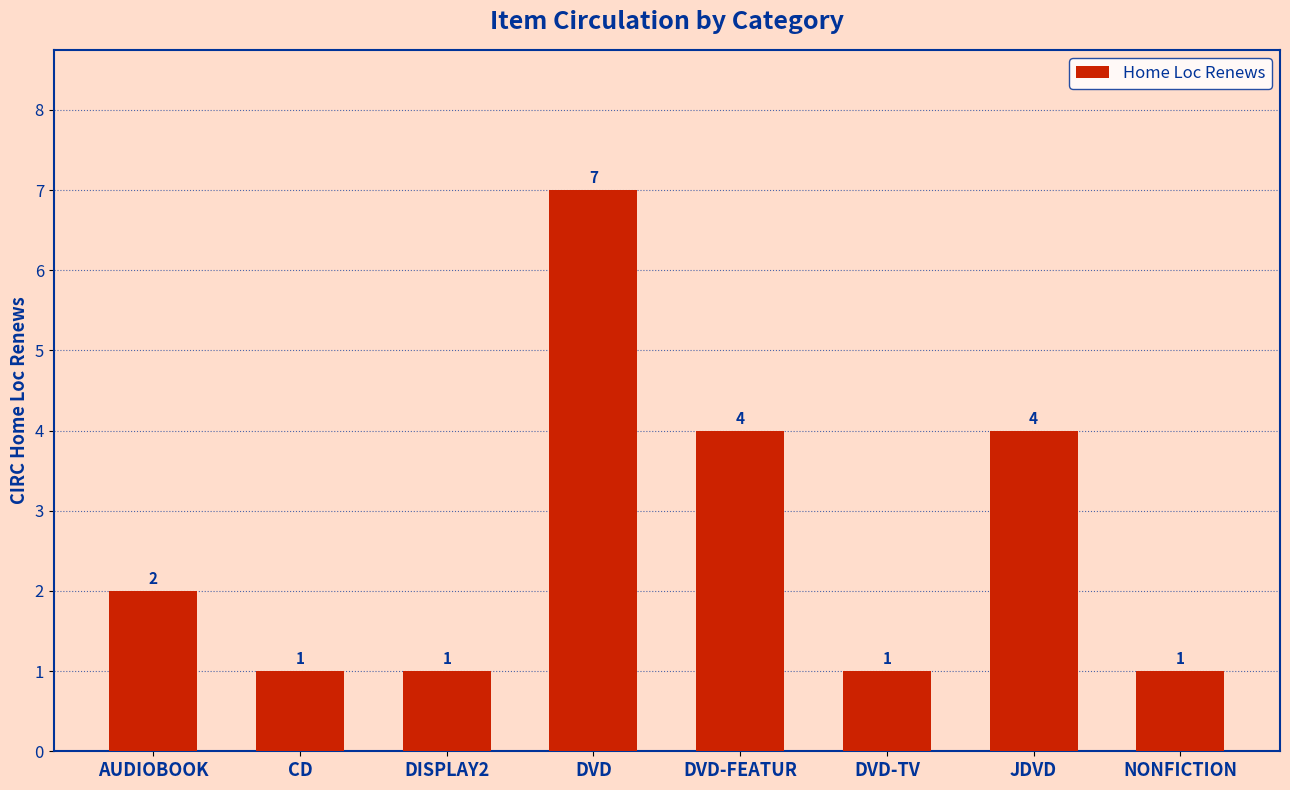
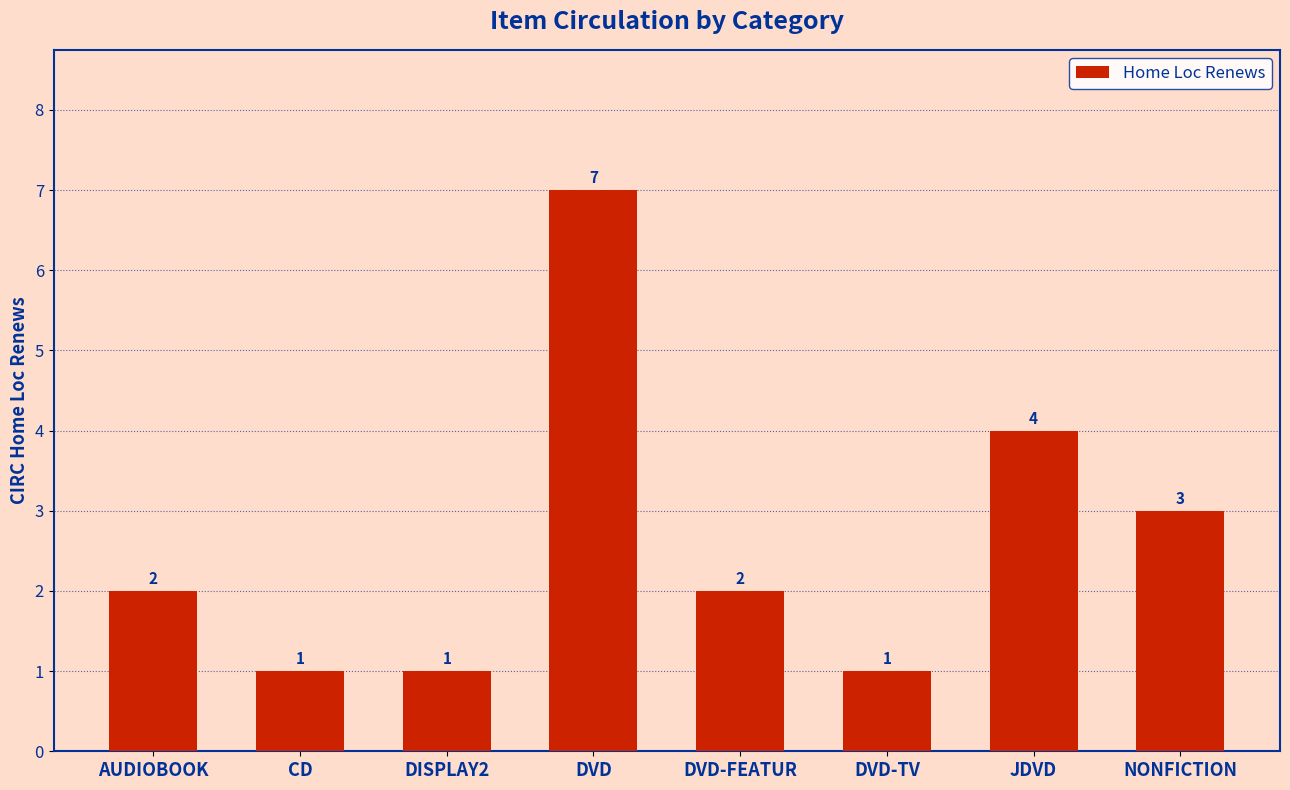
DVD-FEATUR: 4 -> 2
NONFICTION: 1 -> 3
